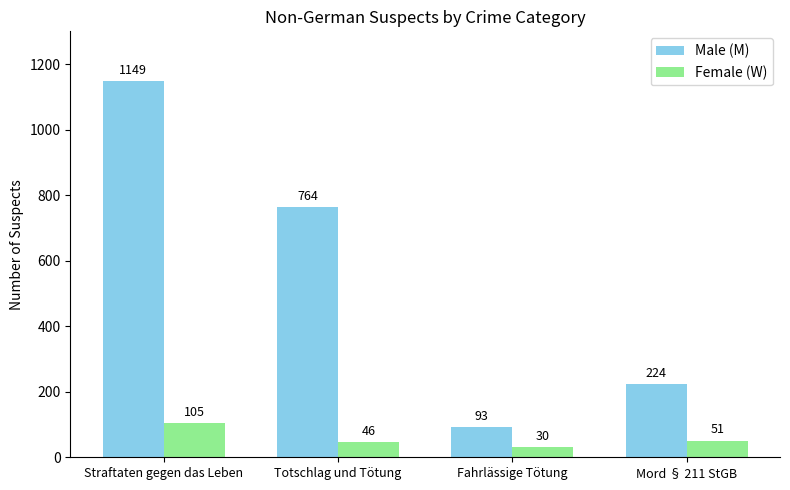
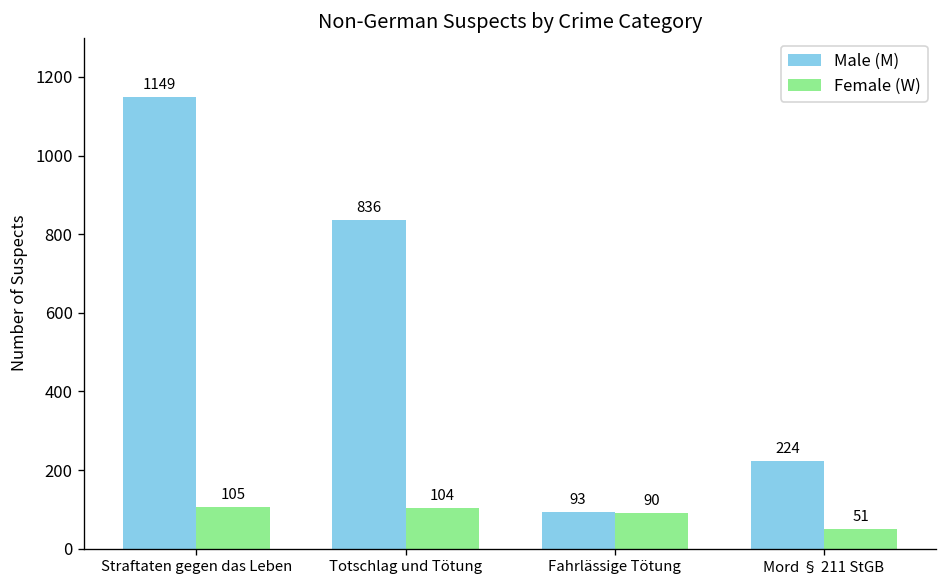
Male (M), Totschlag und Tötung: 764 -> 836
Female (W), Totschlag und Tötung: 46 -> 104
Female (W), Fahrlässige Tötung: 30 -> 90
